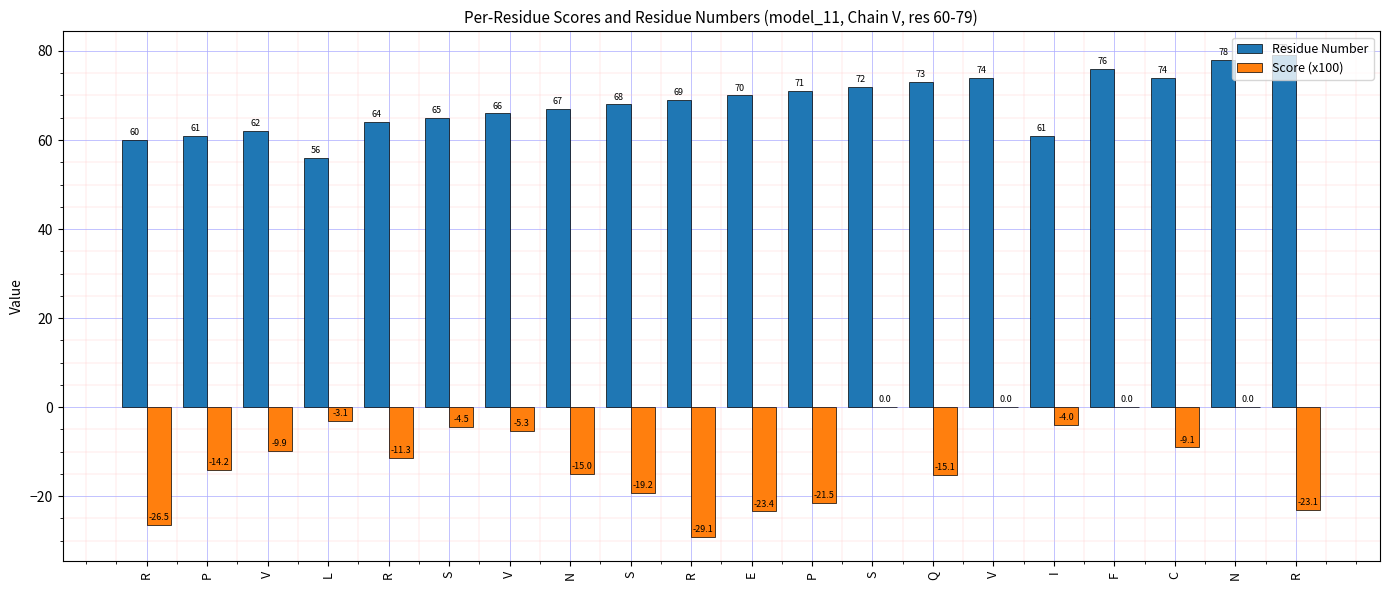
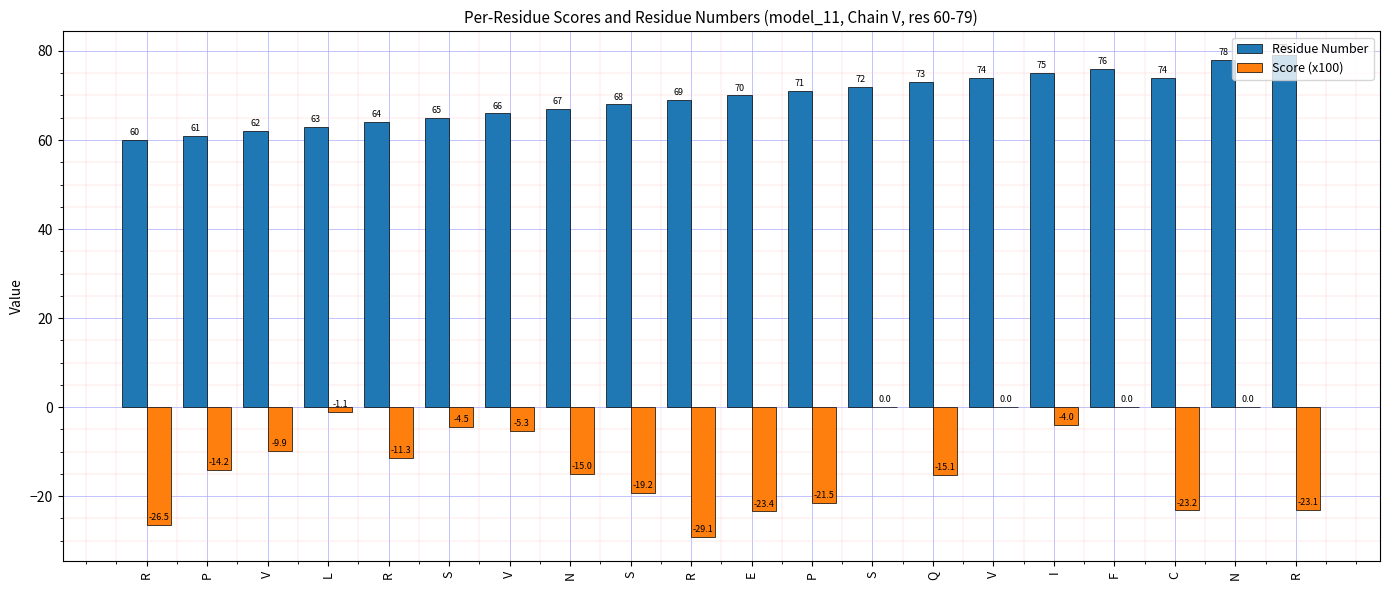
Residue Number, L: 56 -> 63
Score (x100), L: -3.1 -> -1.1
Residue Number, I: 61 -> 75
Score (x100), C: -9.1 -> -23.2
